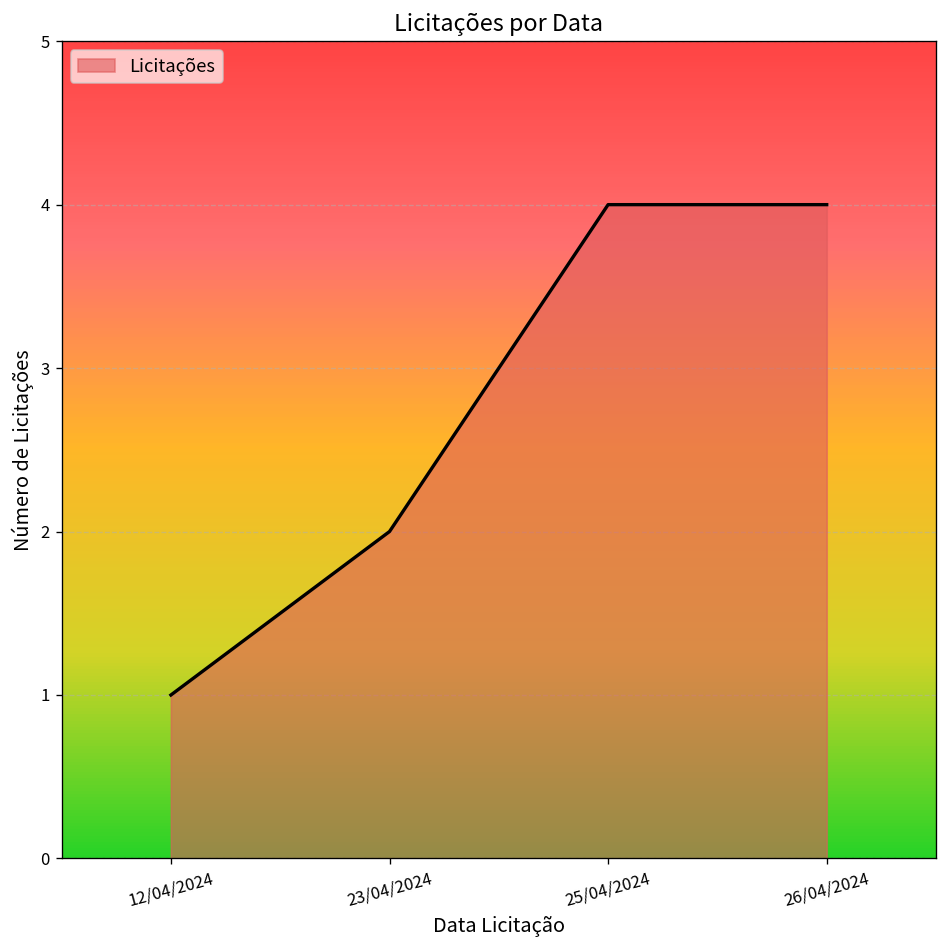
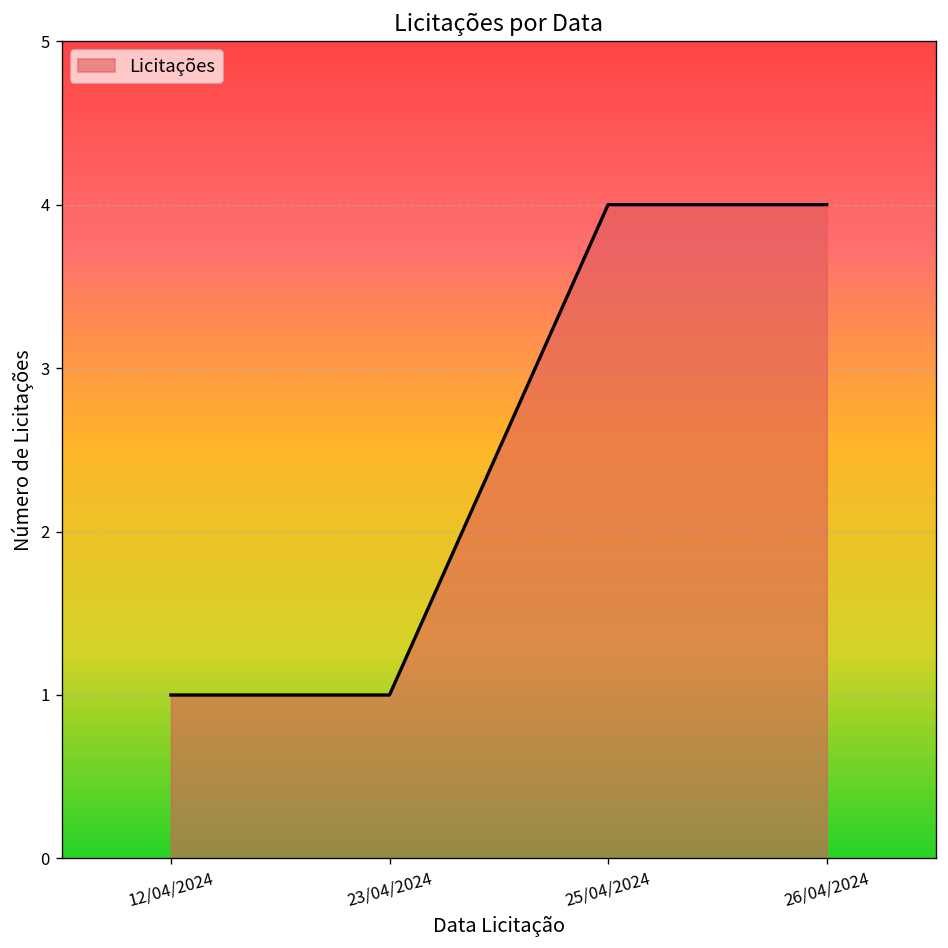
23/04/2024: 2 -> 1
